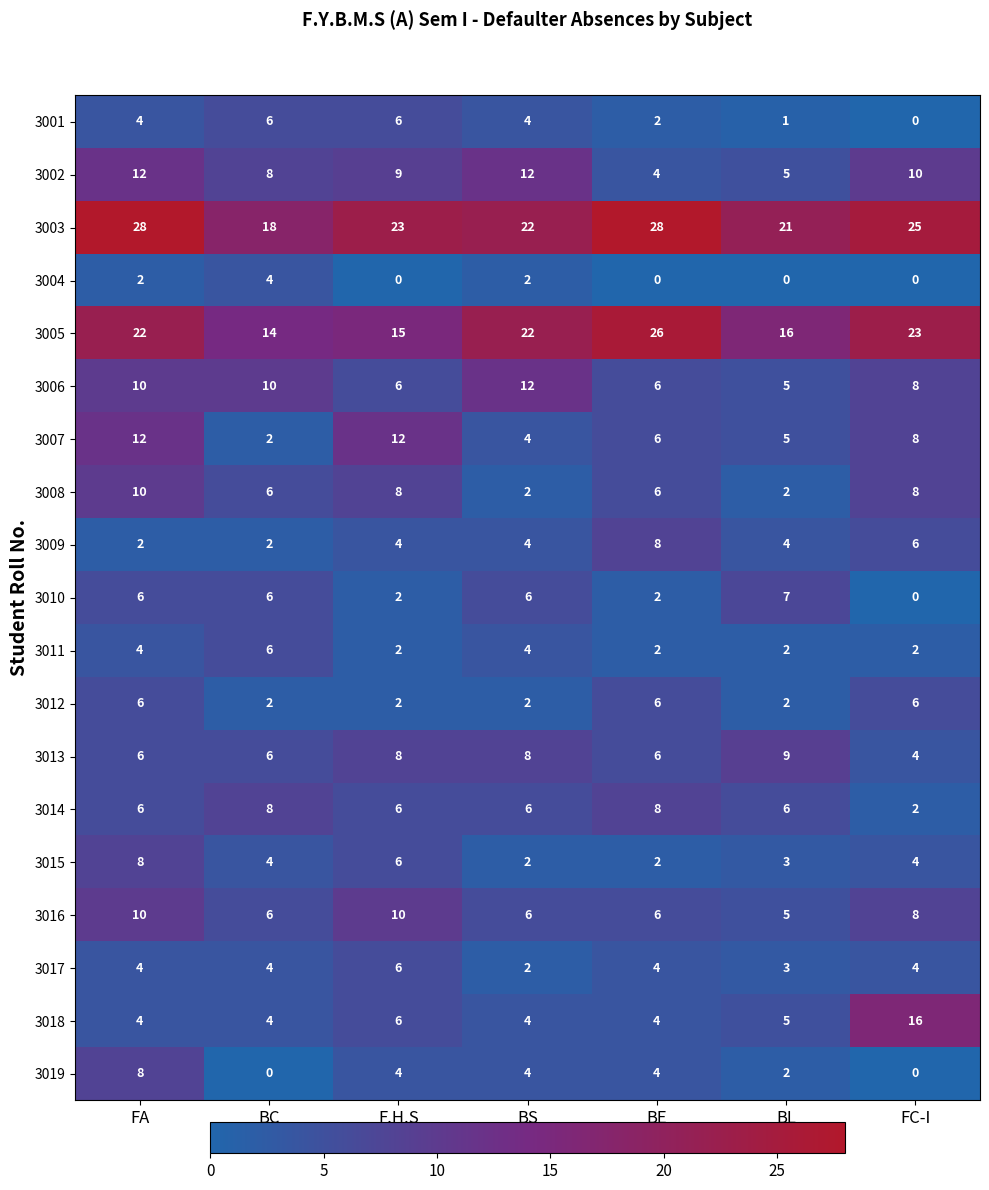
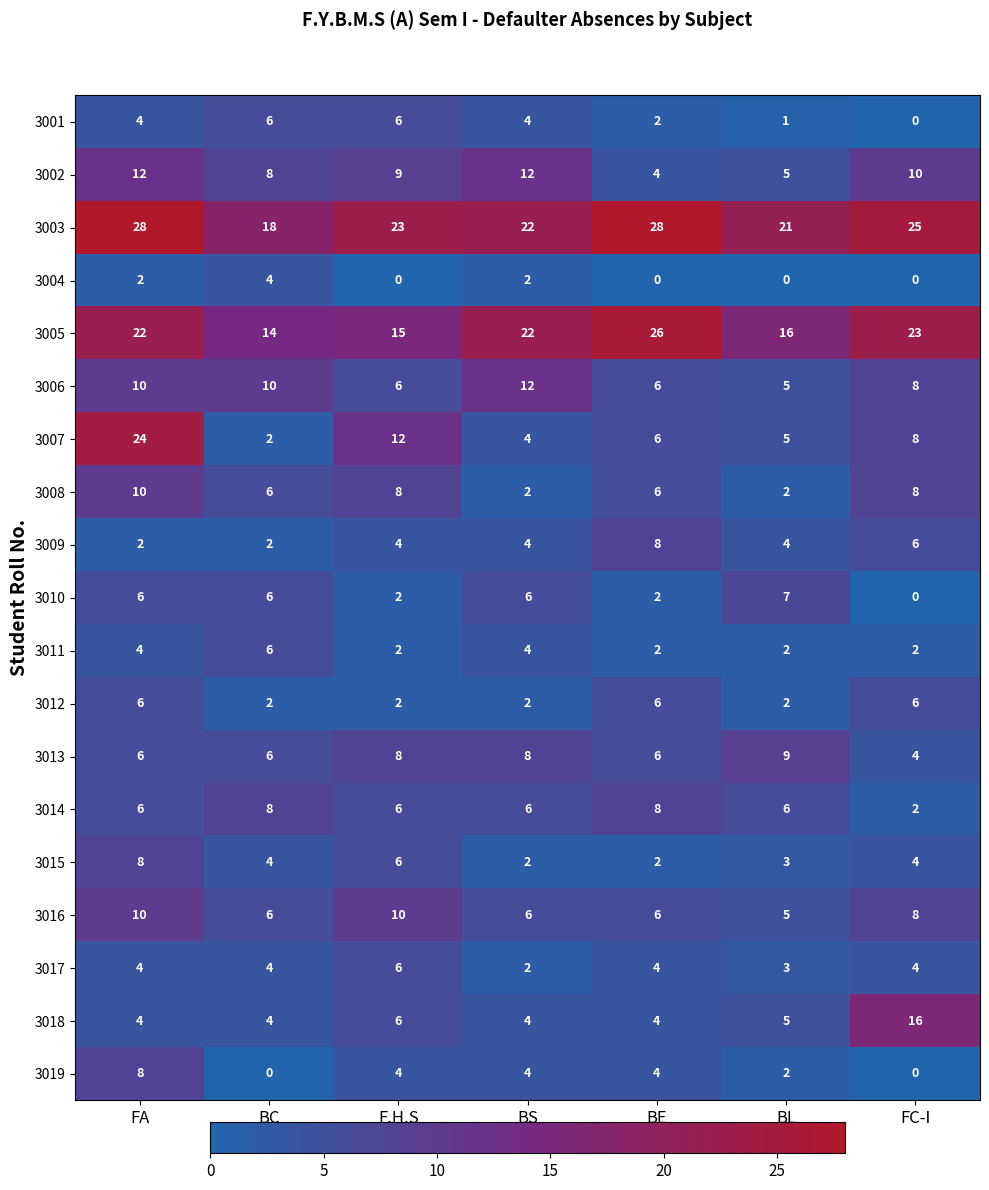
3007, FA: 12 -> 24
